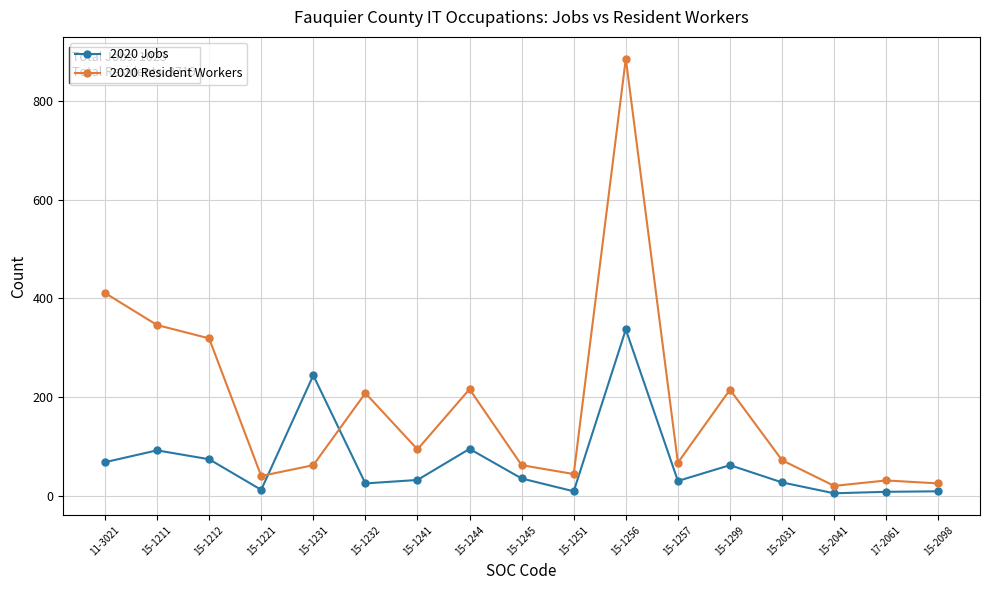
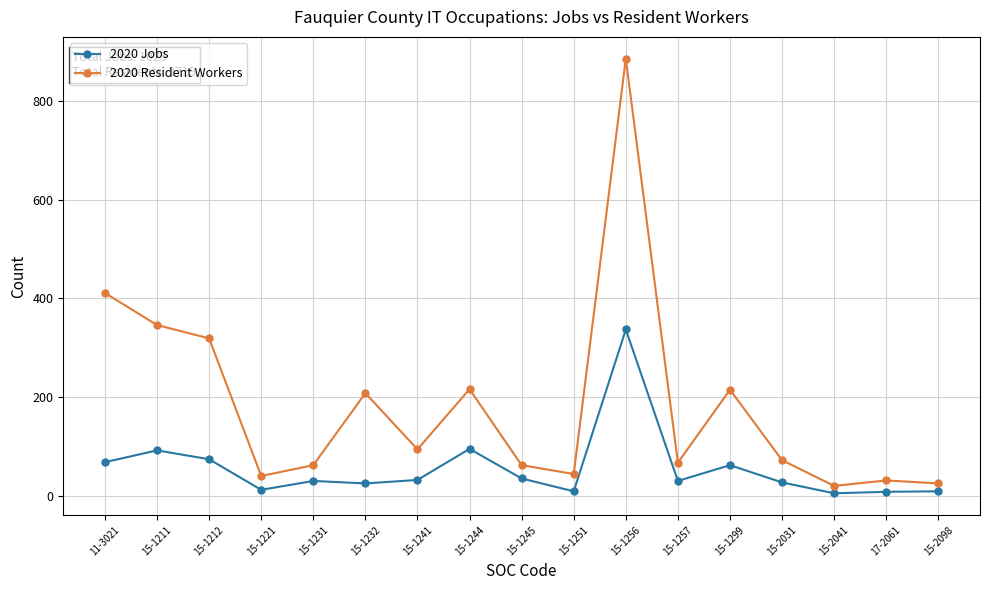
2020 Jobs, 15-1231: 240 -> 30
